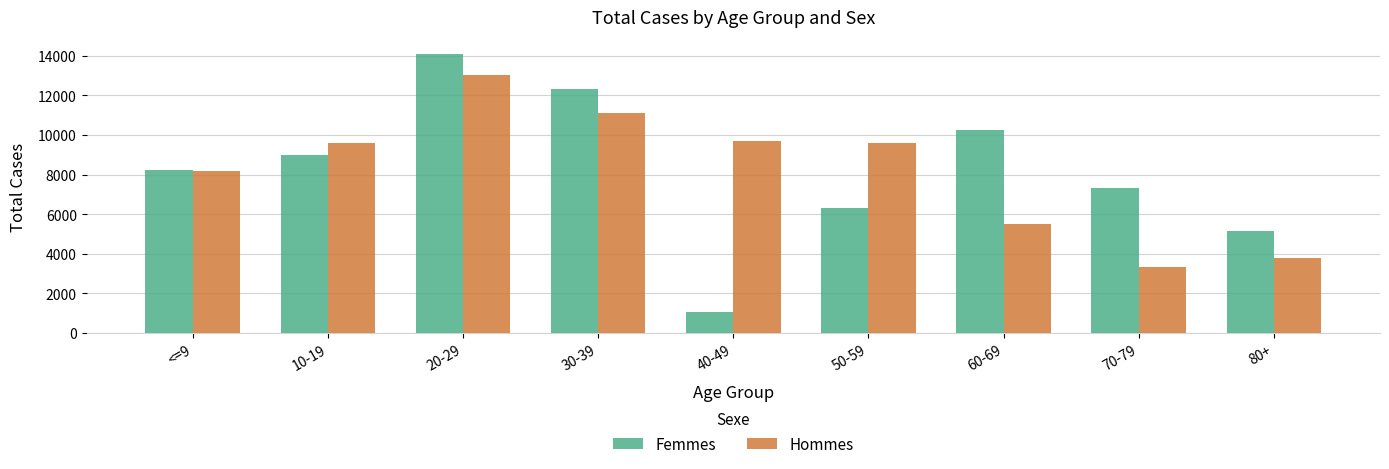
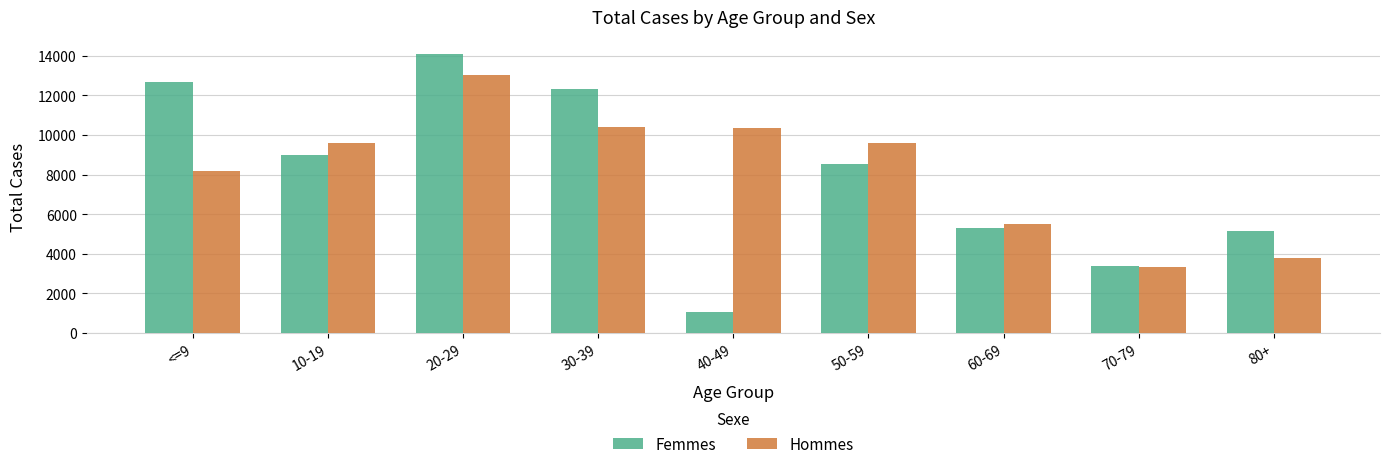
Femmes, <=9: 8200 -> 12700
Hommes, 30-39: 11100 -> 10400
Hommes, 40-49: 9700 -> 10300
Femmes, 50-59: 6300 -> 8600
Femmes, 60-69: 10300 -> 5300
Femmes, 70-79: 7300 -> 3400
